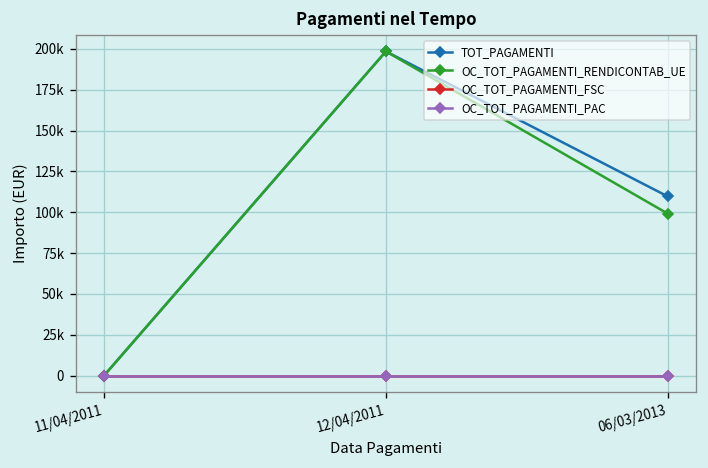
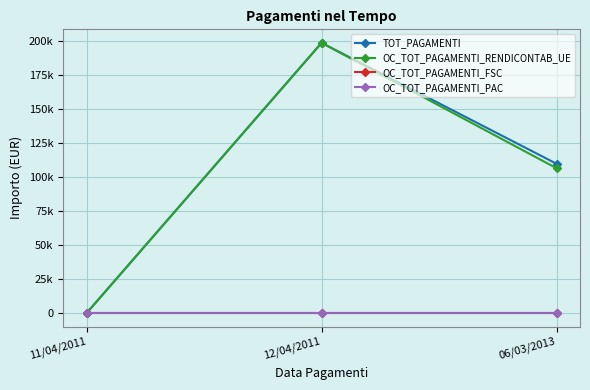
OC_TOT_PAGAMENTI_RENDICONTAB_UE, 06/03/2013: 99000 -> 106000
